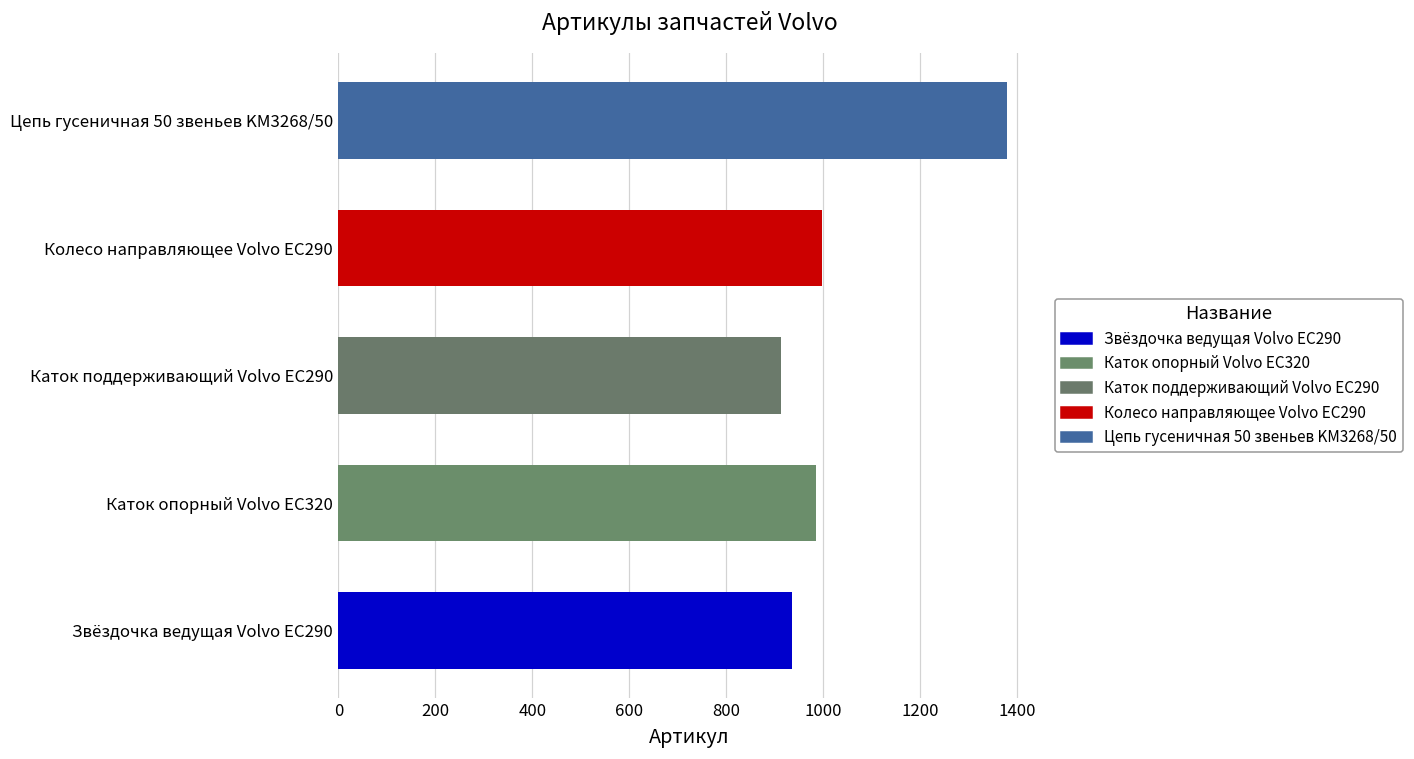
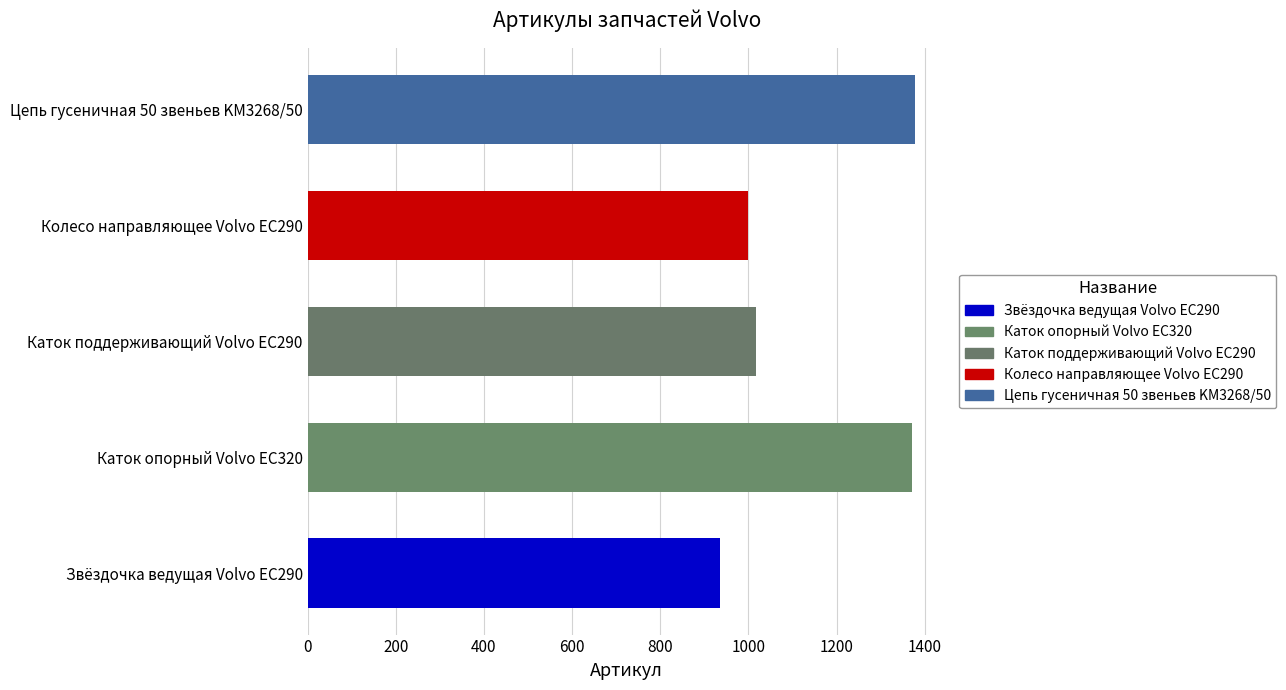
Каток поддерживающий Volvo EC290: 910 -> 1020
Каток опорный Volvo EC320: 990 -> 1370
